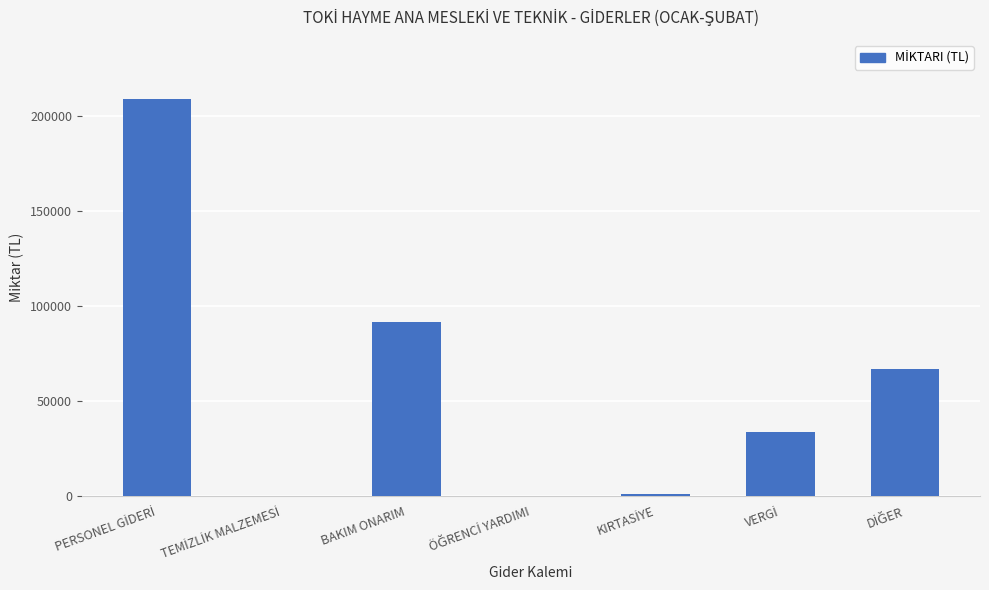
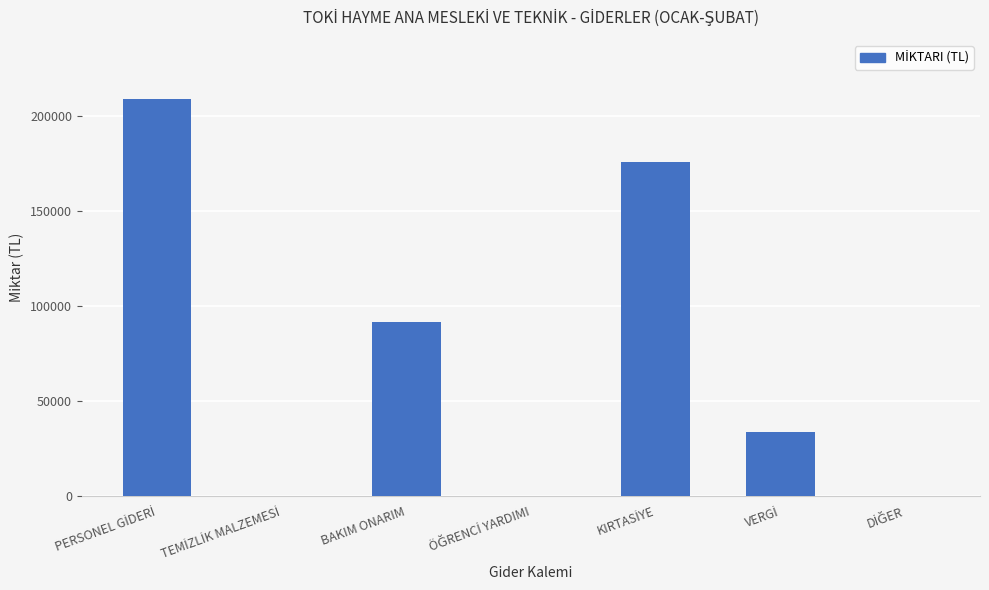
KIRTASİYE: 1000 -> 176000
DİĞER: 67000 -> 0
